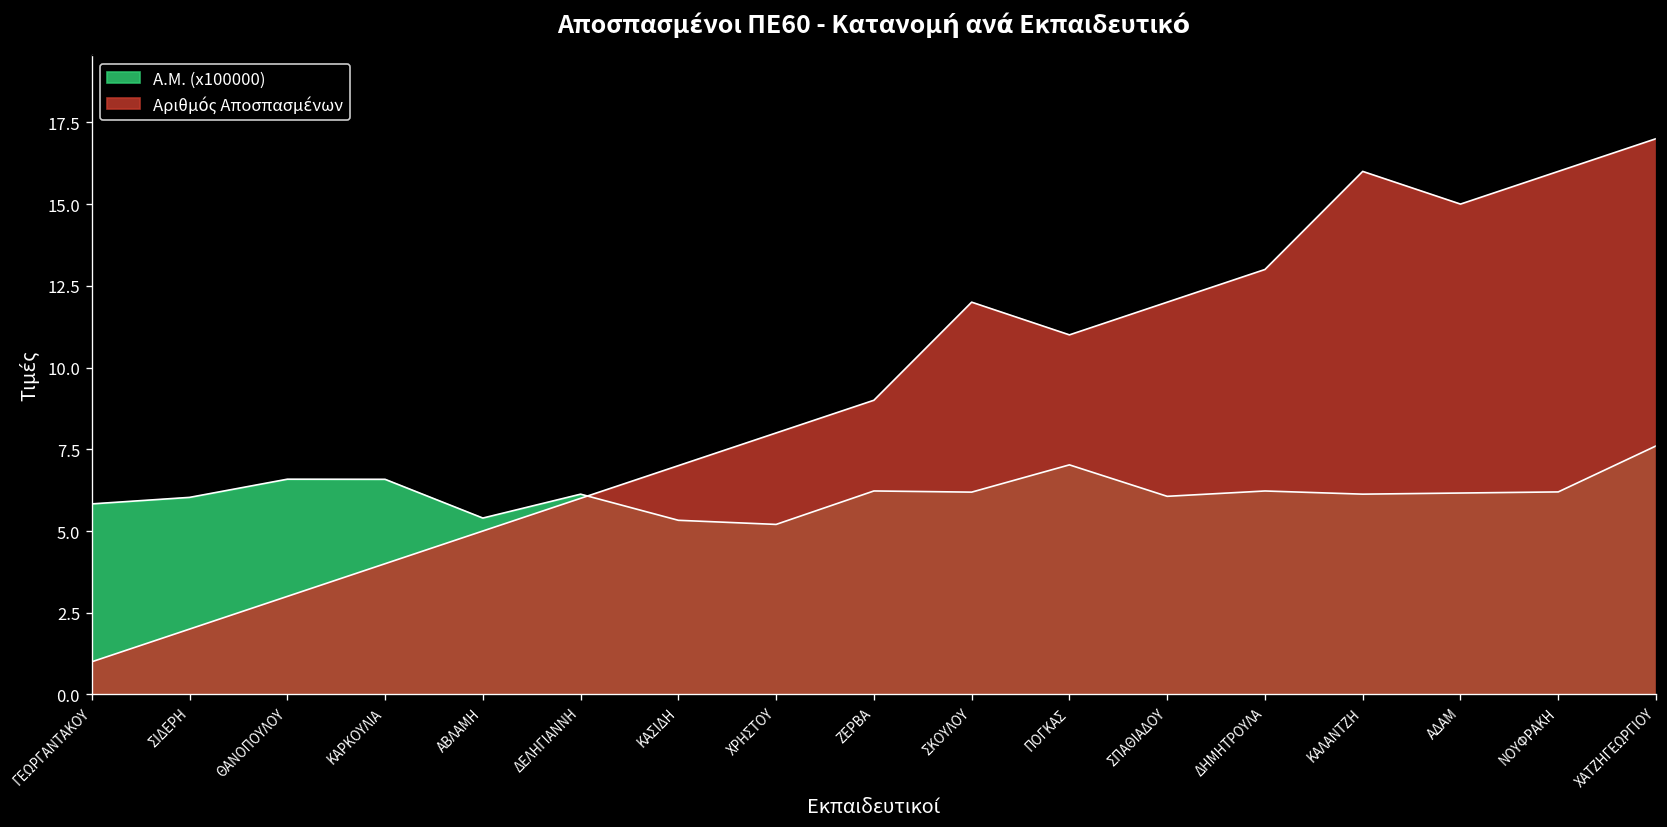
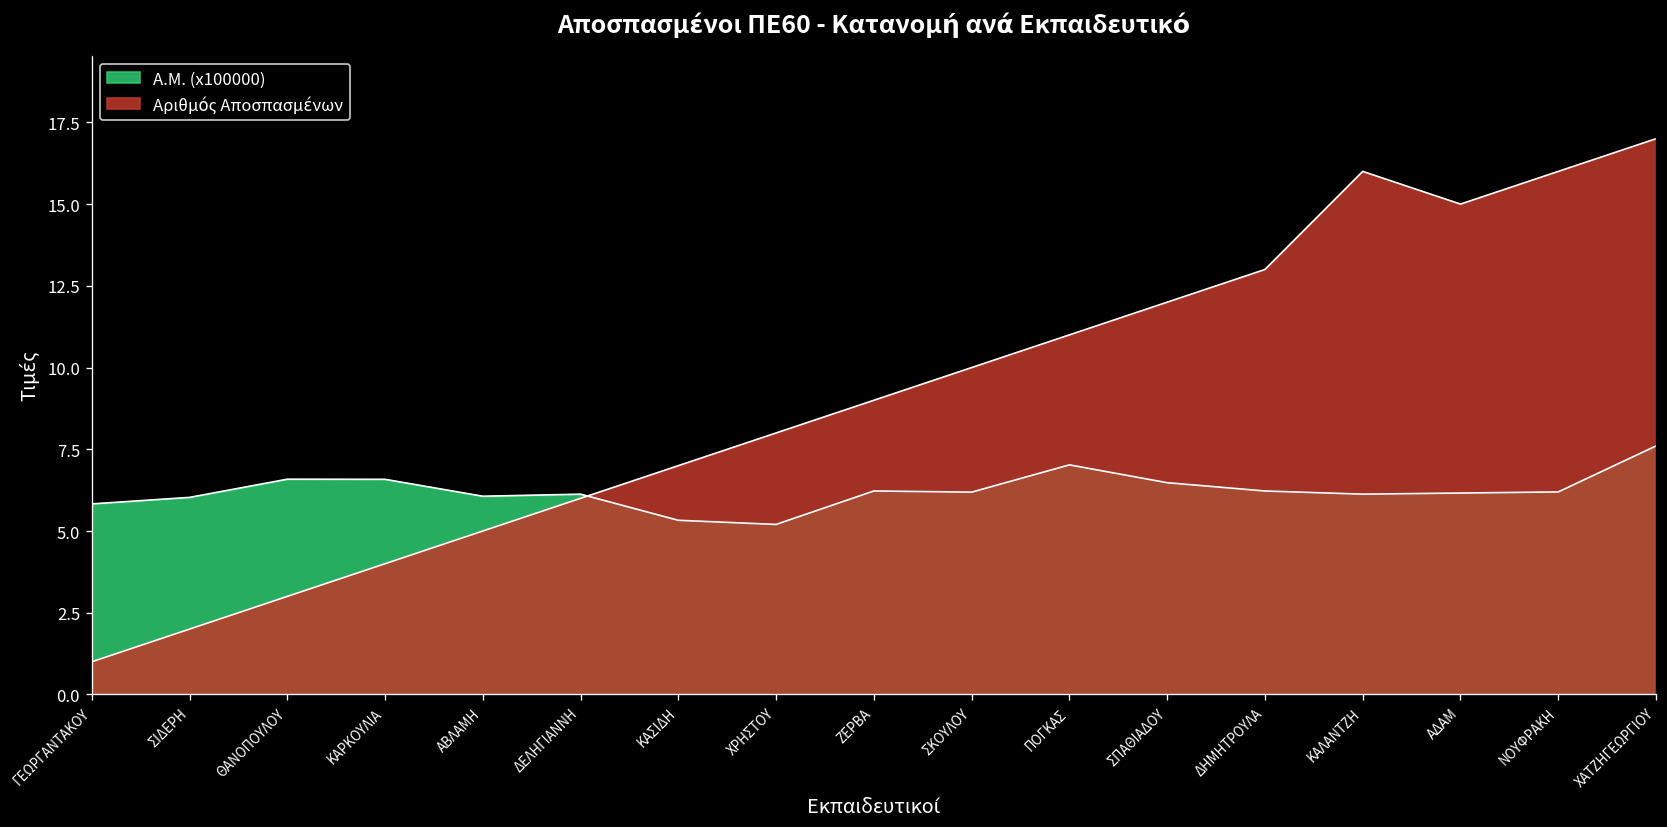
Α.Μ. (x100000), ΑΒΛΑΜΗ: 5.4 -> 6.1
Αριθμός Αποσπασμένων, ΣΚΟΥΛΟΥ: 12 -> 10
Α.Μ. (x100000), ΣΠΑΘΙΑΔΟΥ: 6.1 -> 6.5
